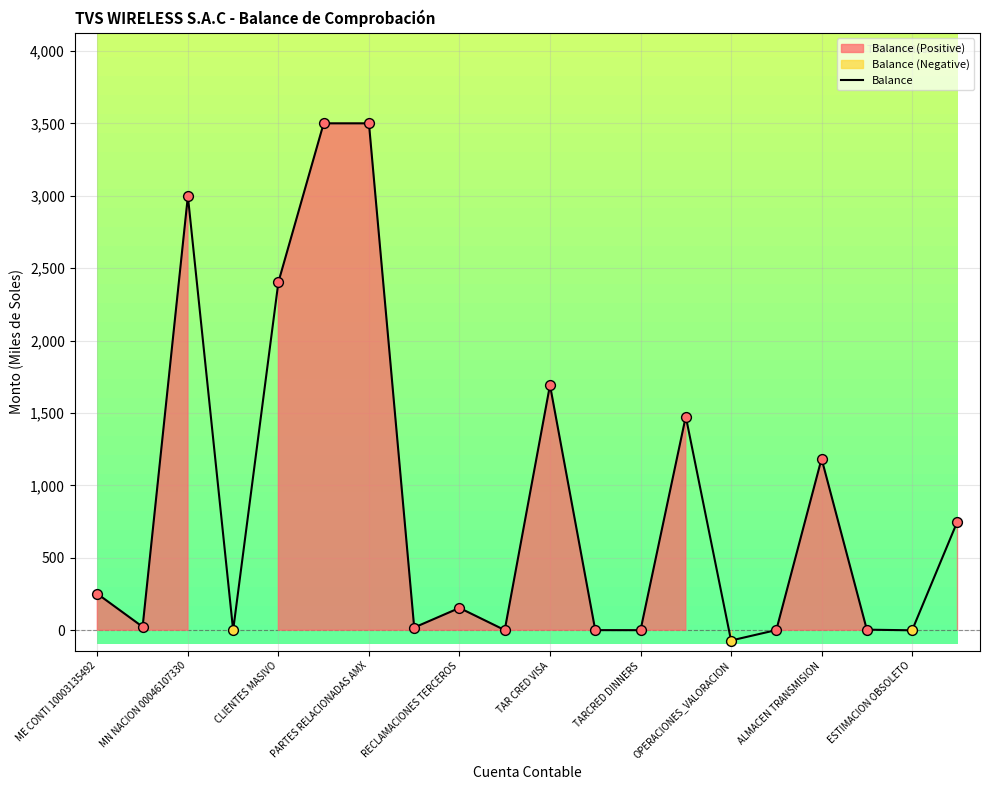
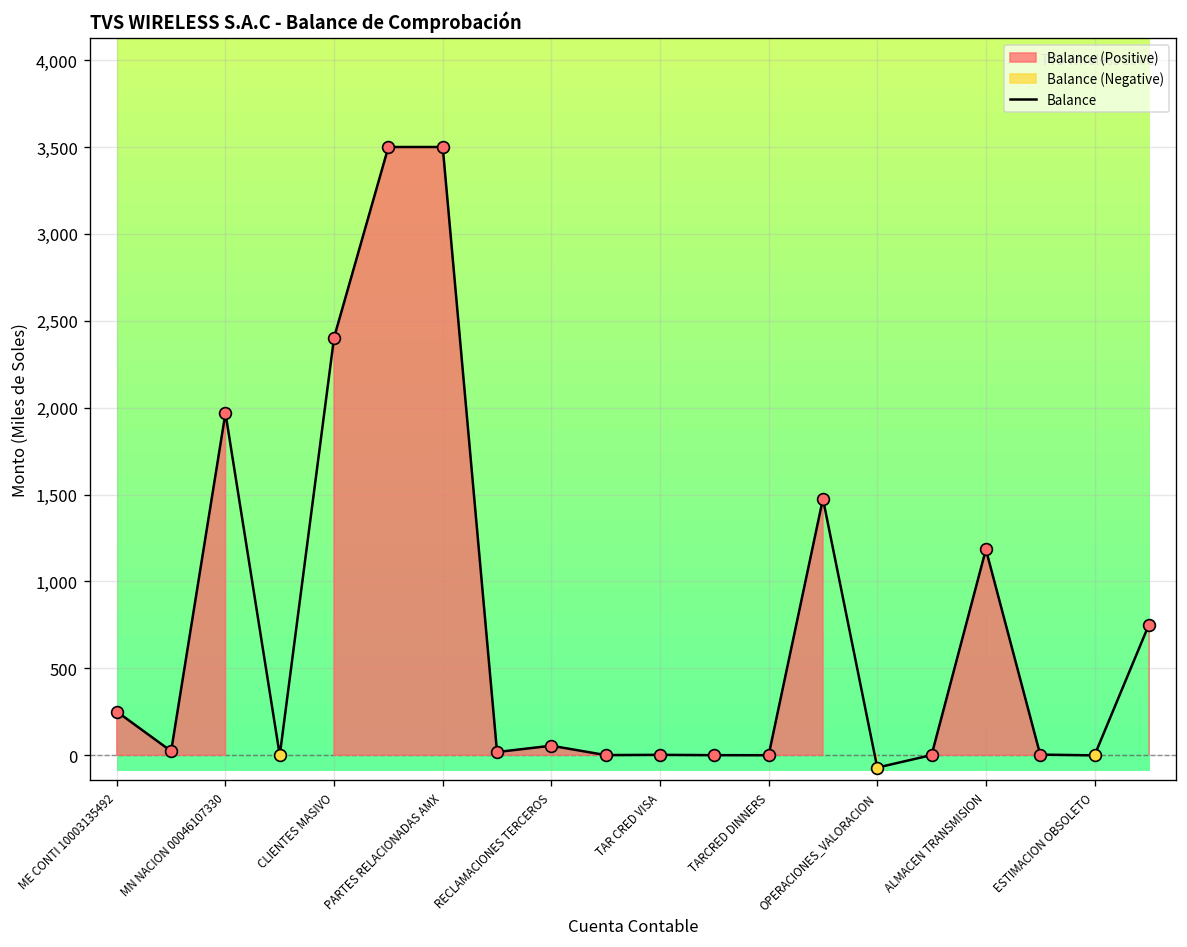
Balance, MN NACION 00046107330: 3,000 -> 1,970
Balance, RECLAMACIONES TERCEROS: 150 -> 50
Balance, TAR CRED VISA: 1,690 -> 0
